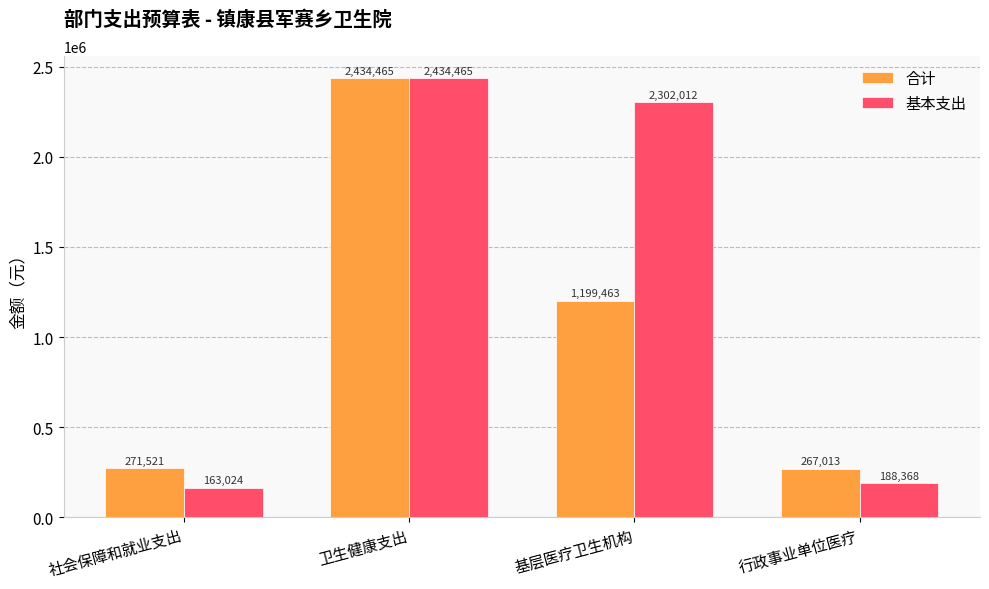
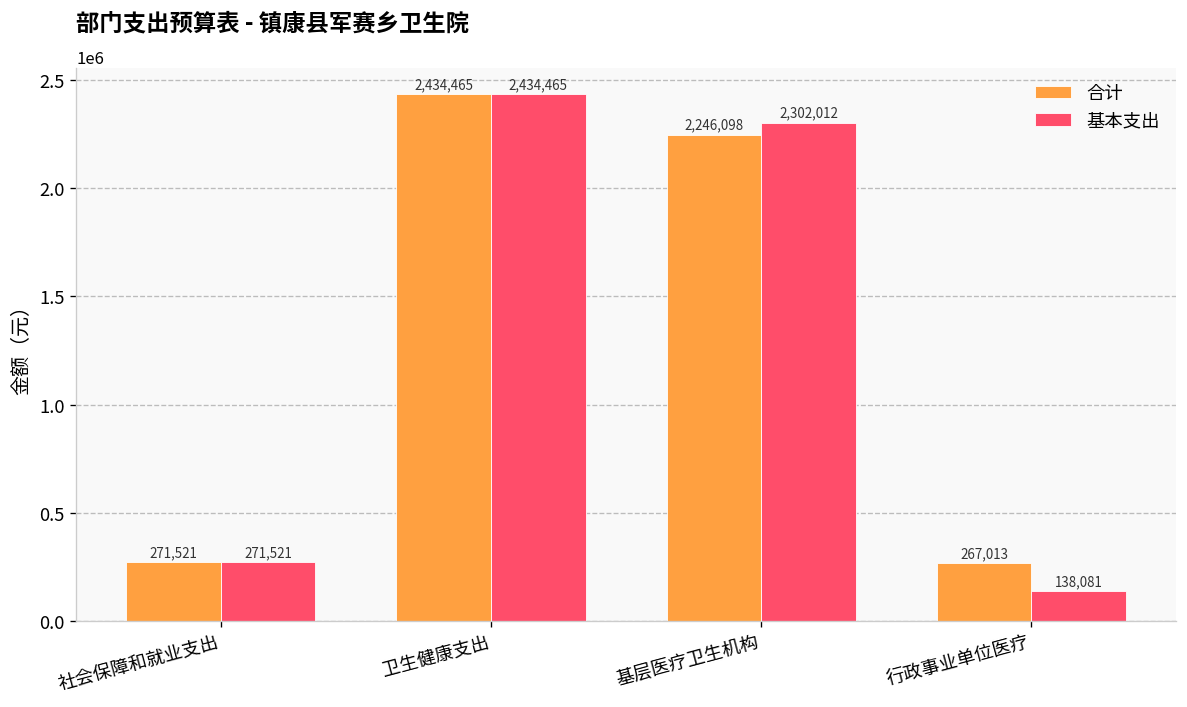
基本支出, 社会保障和就业支出: 163,024 -> 271,521
合计, 基层医疗卫生机构: 1,199,463 -> 2,246,098
基本支出, 行政事业单位医疗: 188,368 -> 138,081
